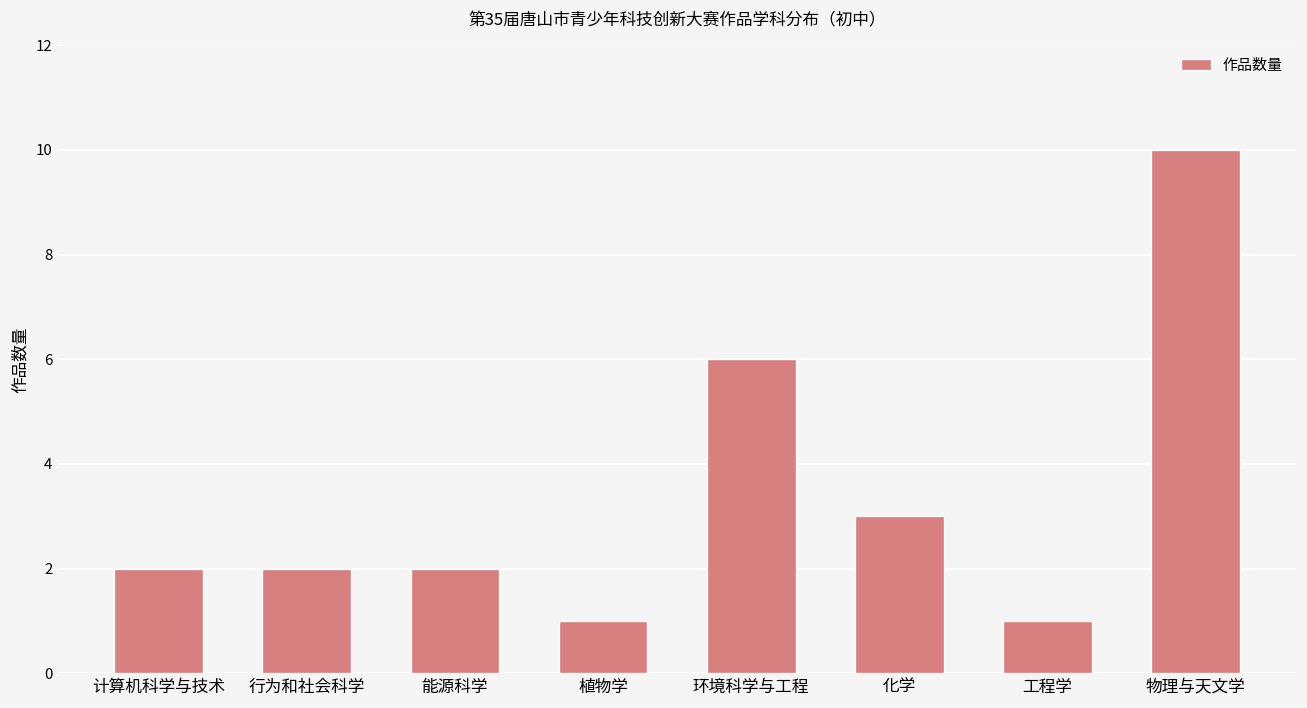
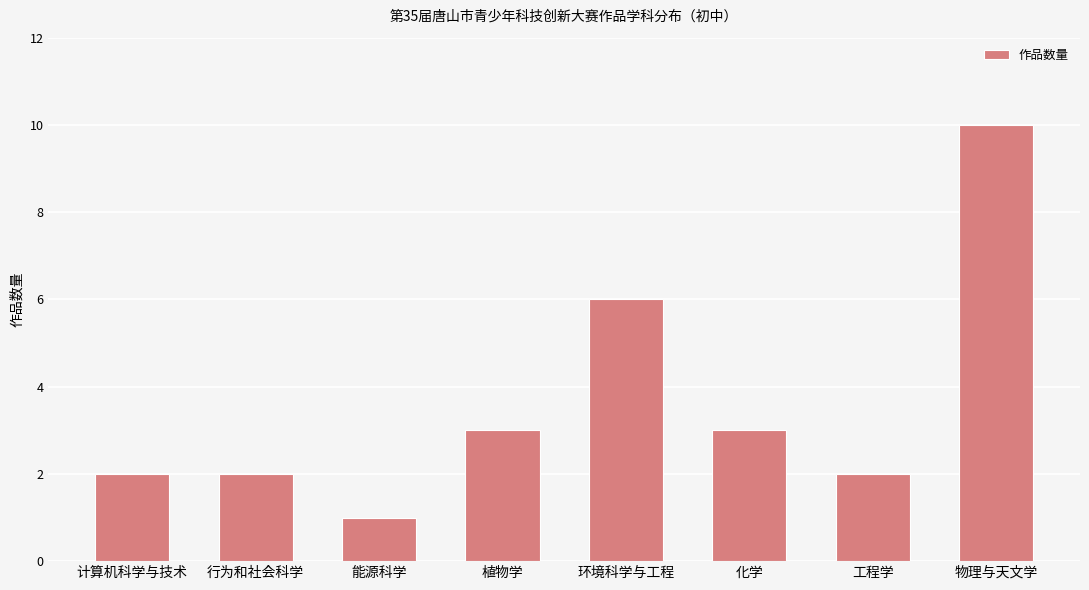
能源科学: 2 -> 1
植物学: 1 -> 3
工程学: 1 -> 2
